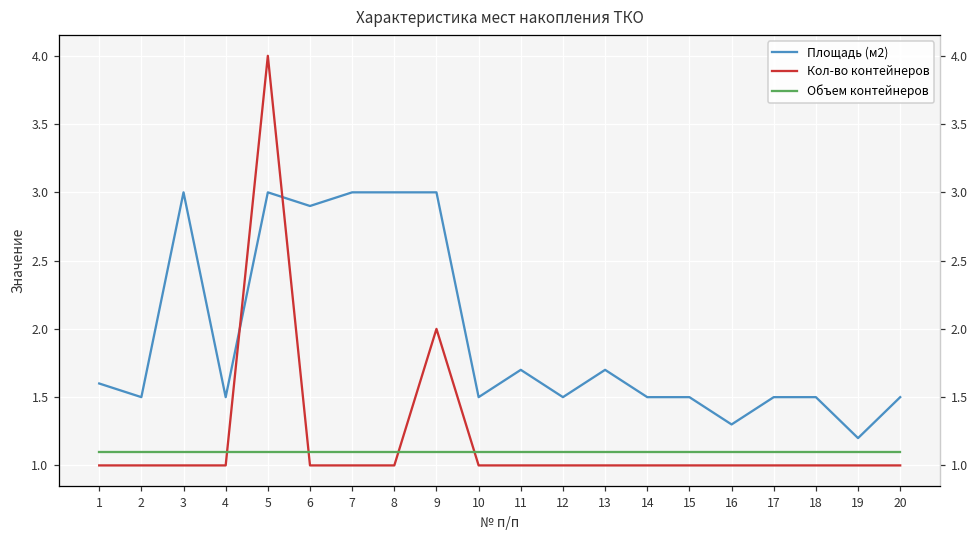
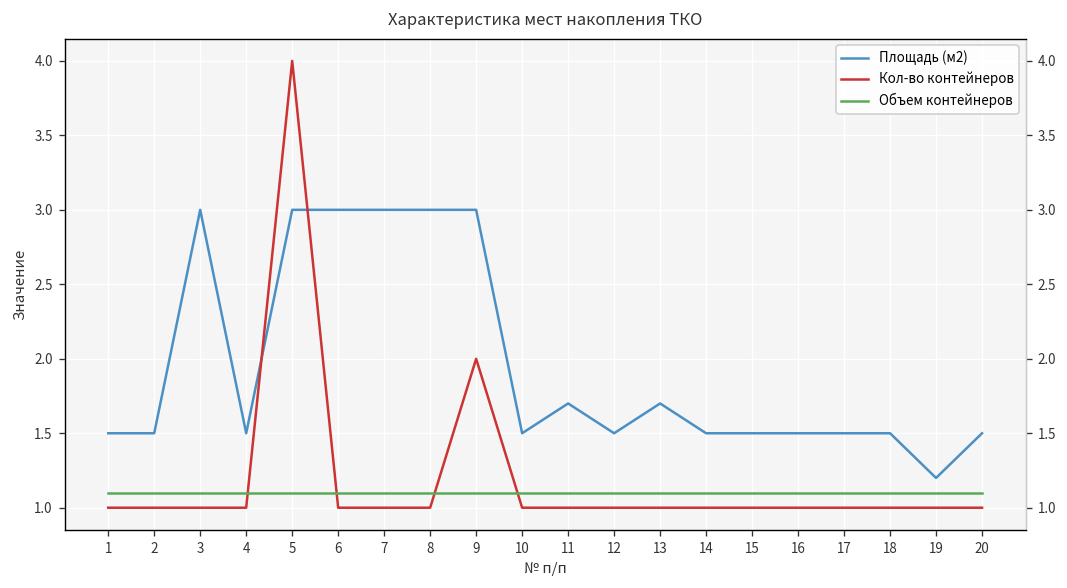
Площадь (м2), 1: 1.6 -> 1.5
Площадь (м2), 6: 2.9 -> 3.0
Площадь (м2), 16: 1.3 -> 1.5
